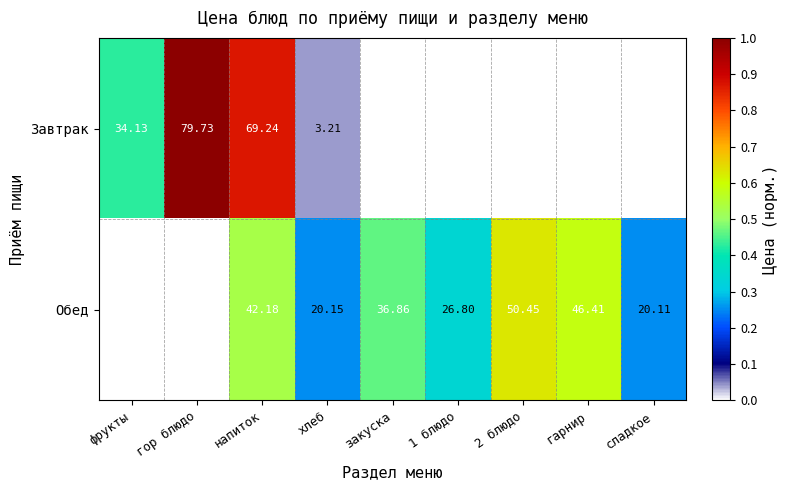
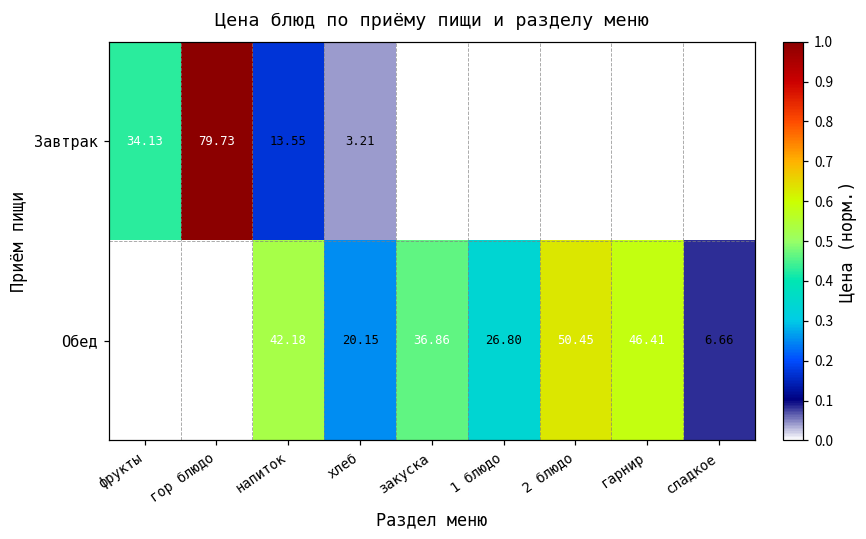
Завтрак, напиток: 69.24 -> 13.55
Обед, сладкое: 20.11 -> 6.66
